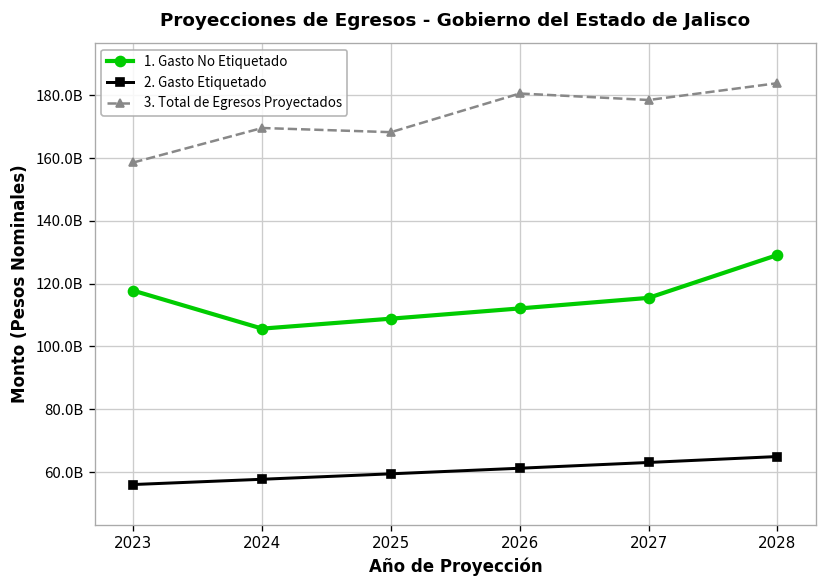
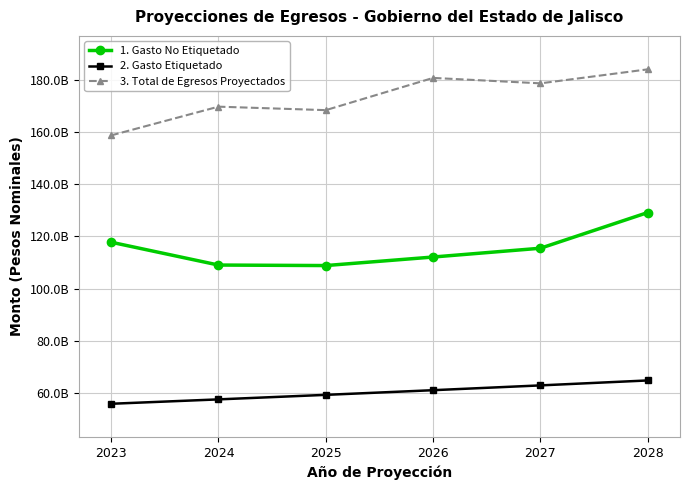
1. Gasto No Etiquetado, 2024: 106000000000 -> 109000000000
